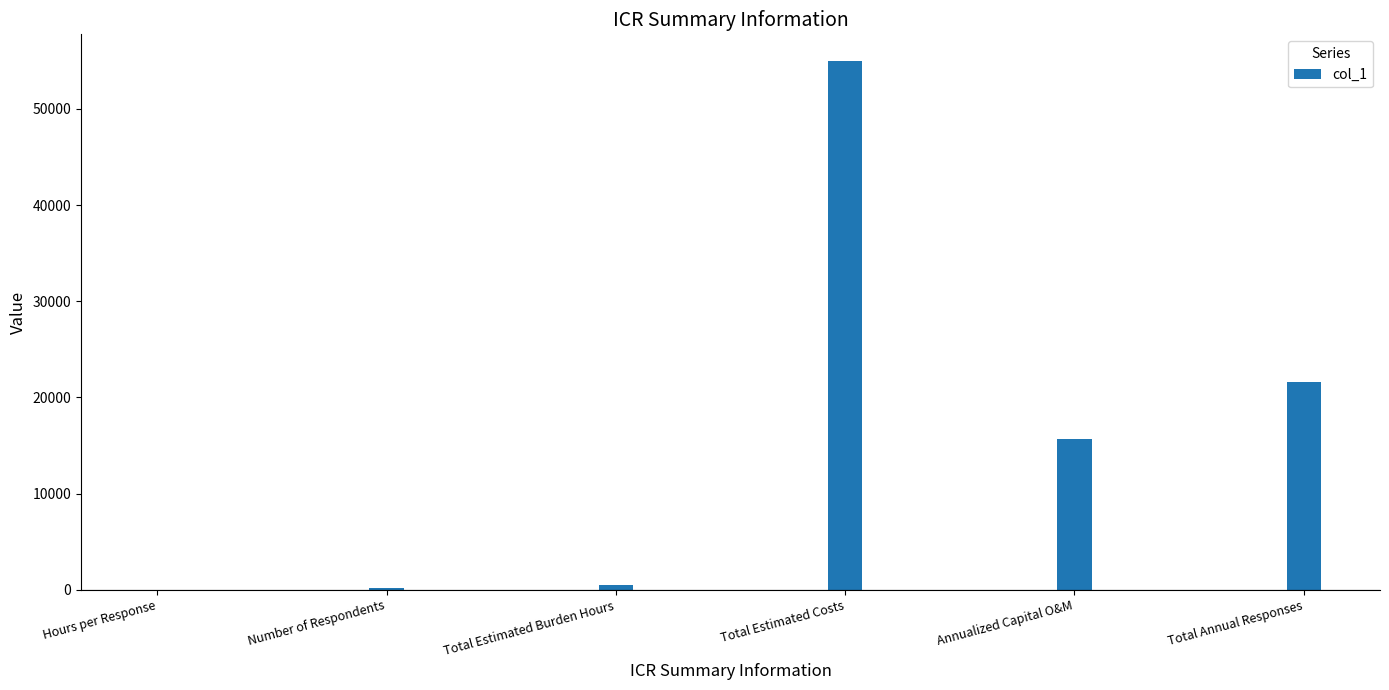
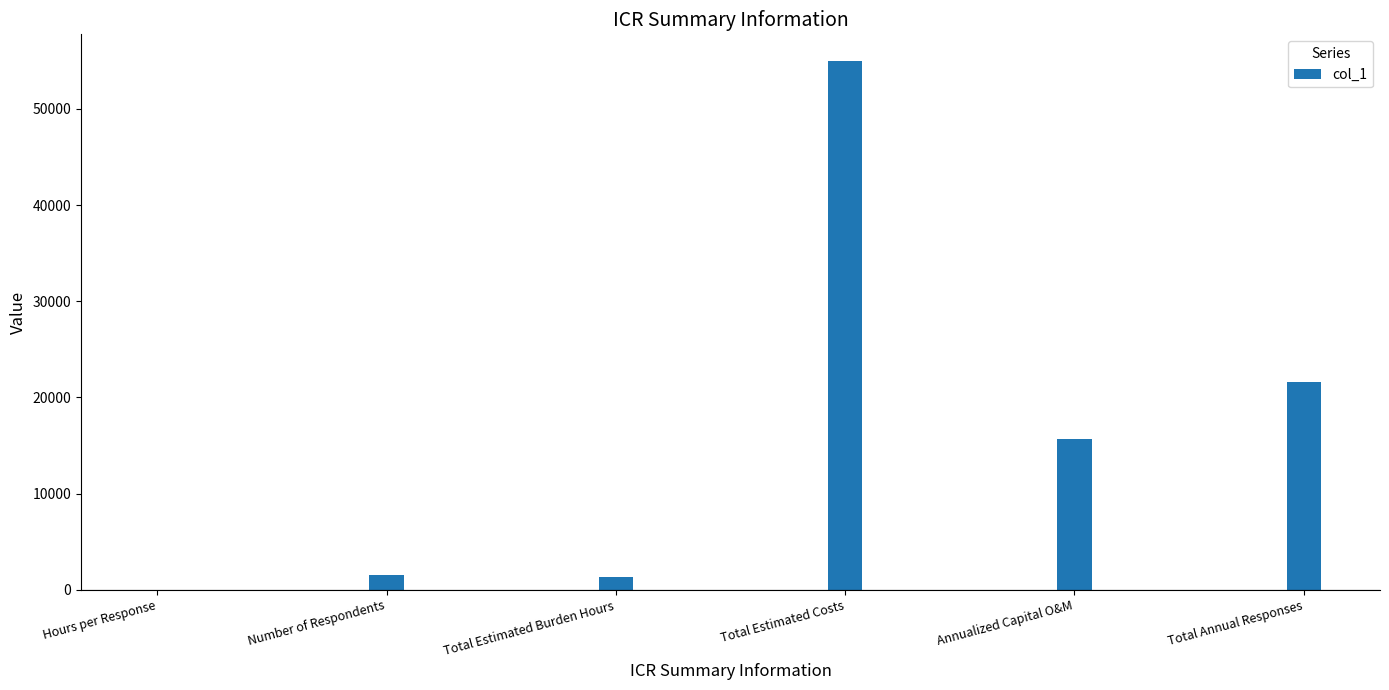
Number of Respondents: 0 -> 1000
Total Estimated Burden Hours: 0 -> 1000
